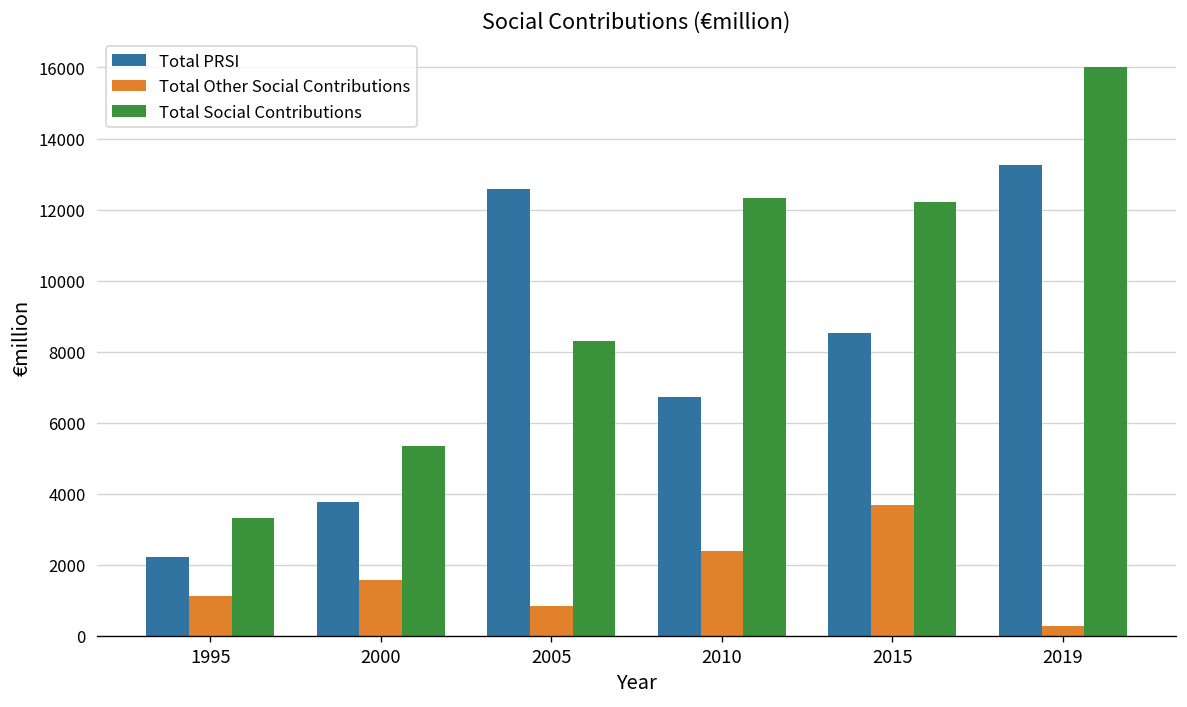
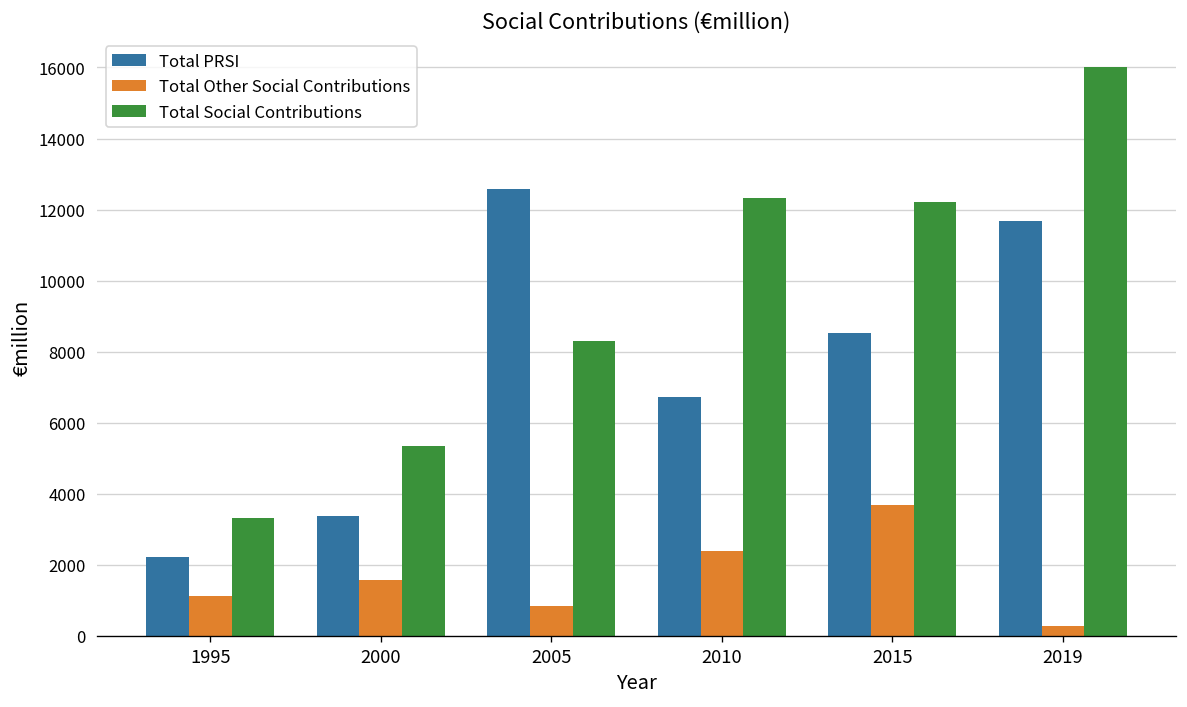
Total PRSI, 2000: 3800 -> 3400
Total PRSI, 2019: 13300 -> 11700
